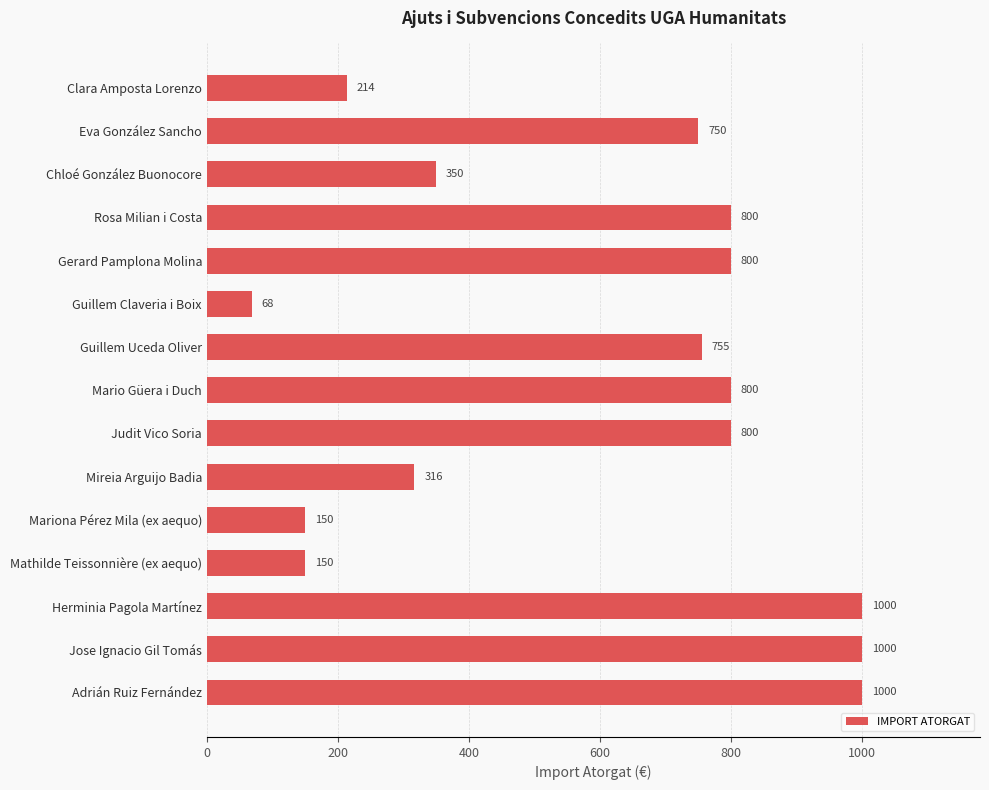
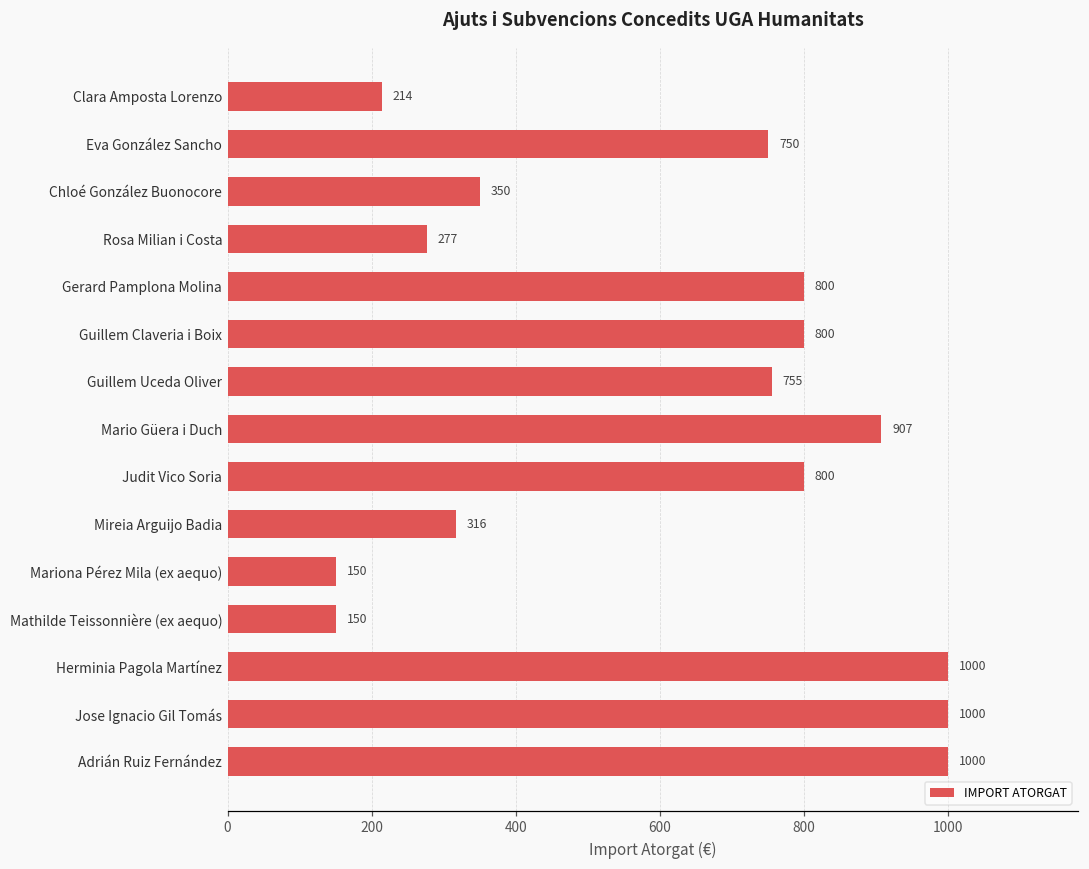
Rosa Milian i Costa: 800 -> 277
Guillem Claveria i Boix: 68 -> 800
Mario Güera i Duch: 800 -> 907
